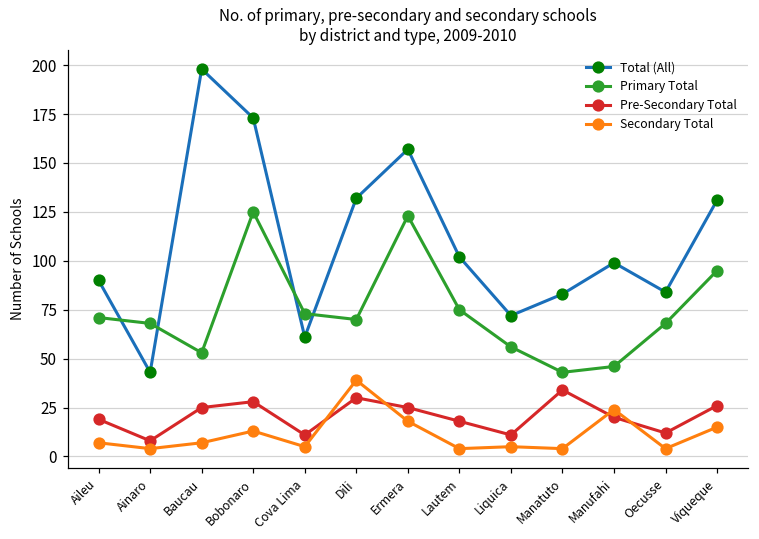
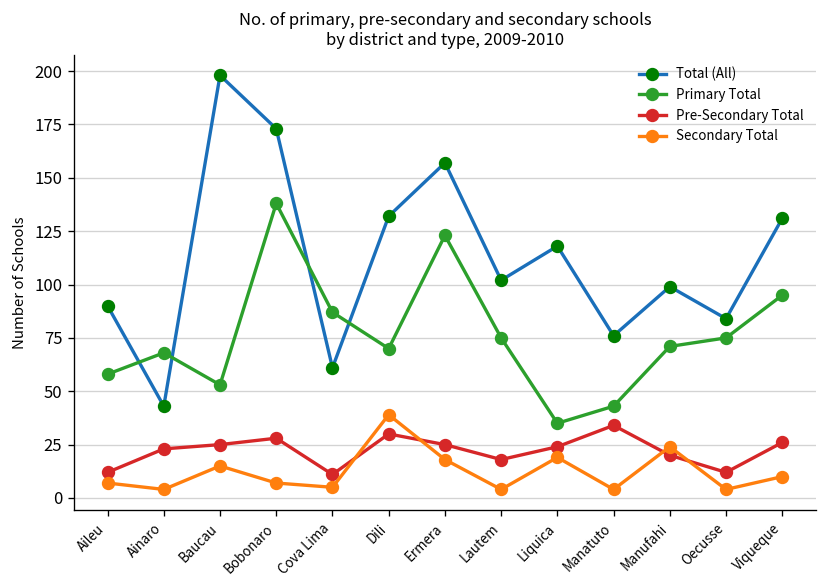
Primary Total, Aileu: 71 -> 58
Pre-Secondary Total, Aileu: 19 -> 12
Pre-Secondary Total, Ainaro: 8 -> 23
Secondary Total, Baucau: 7 -> 15
Primary Total, Bobonaro: 125 -> 138
Secondary Total, Bobonaro: 13 -> 7
Primary Total, Cova Lima: 73 -> 87
Total (All), Liquica: 72 -> 118
Primary Total, Liquica: 56 -> 35
Pre-Secondary Total, Liquica: 11 -> 24
Secondary Total, Liquica: 5 -> 19
Total (All), Manatuto: 83 -> 76
Primary Total, Manufahi: 46 -> 71
Primary Total, Oecusse: 68 -> 75
Secondary Total, Viqueque: 15 -> 10
